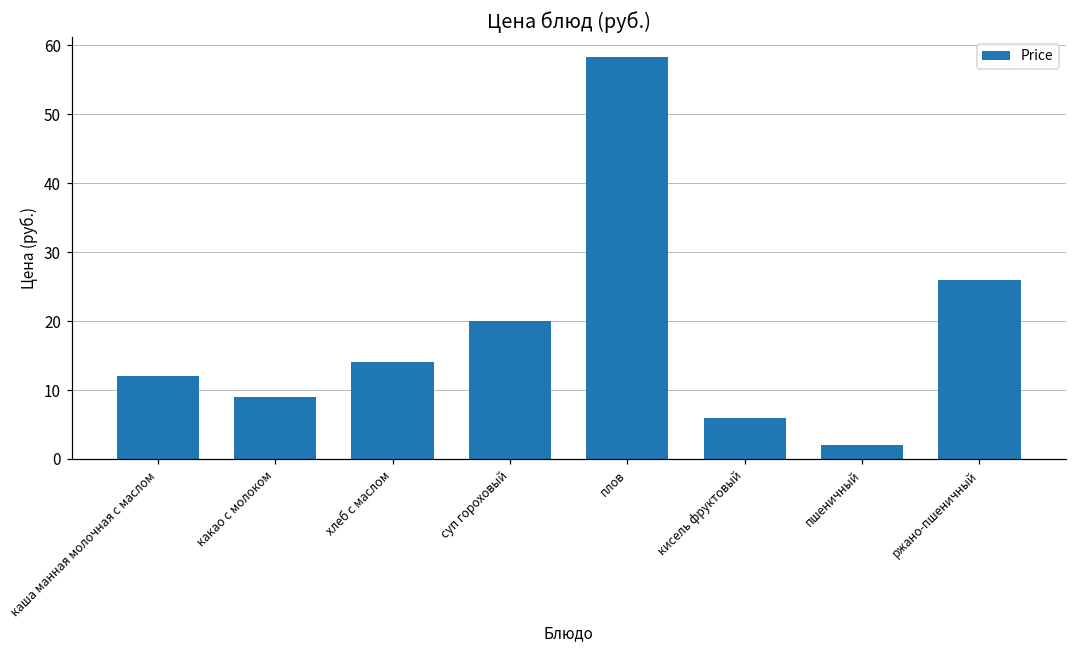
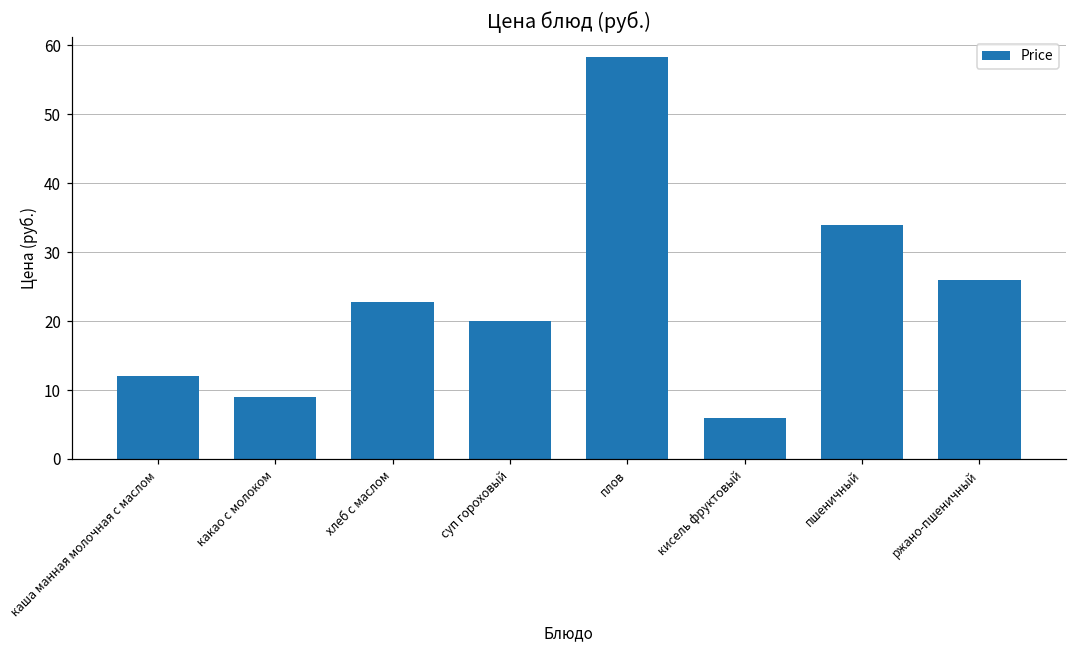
хлеб с маслом: 14 -> 23
пшеничный: 2 -> 34
